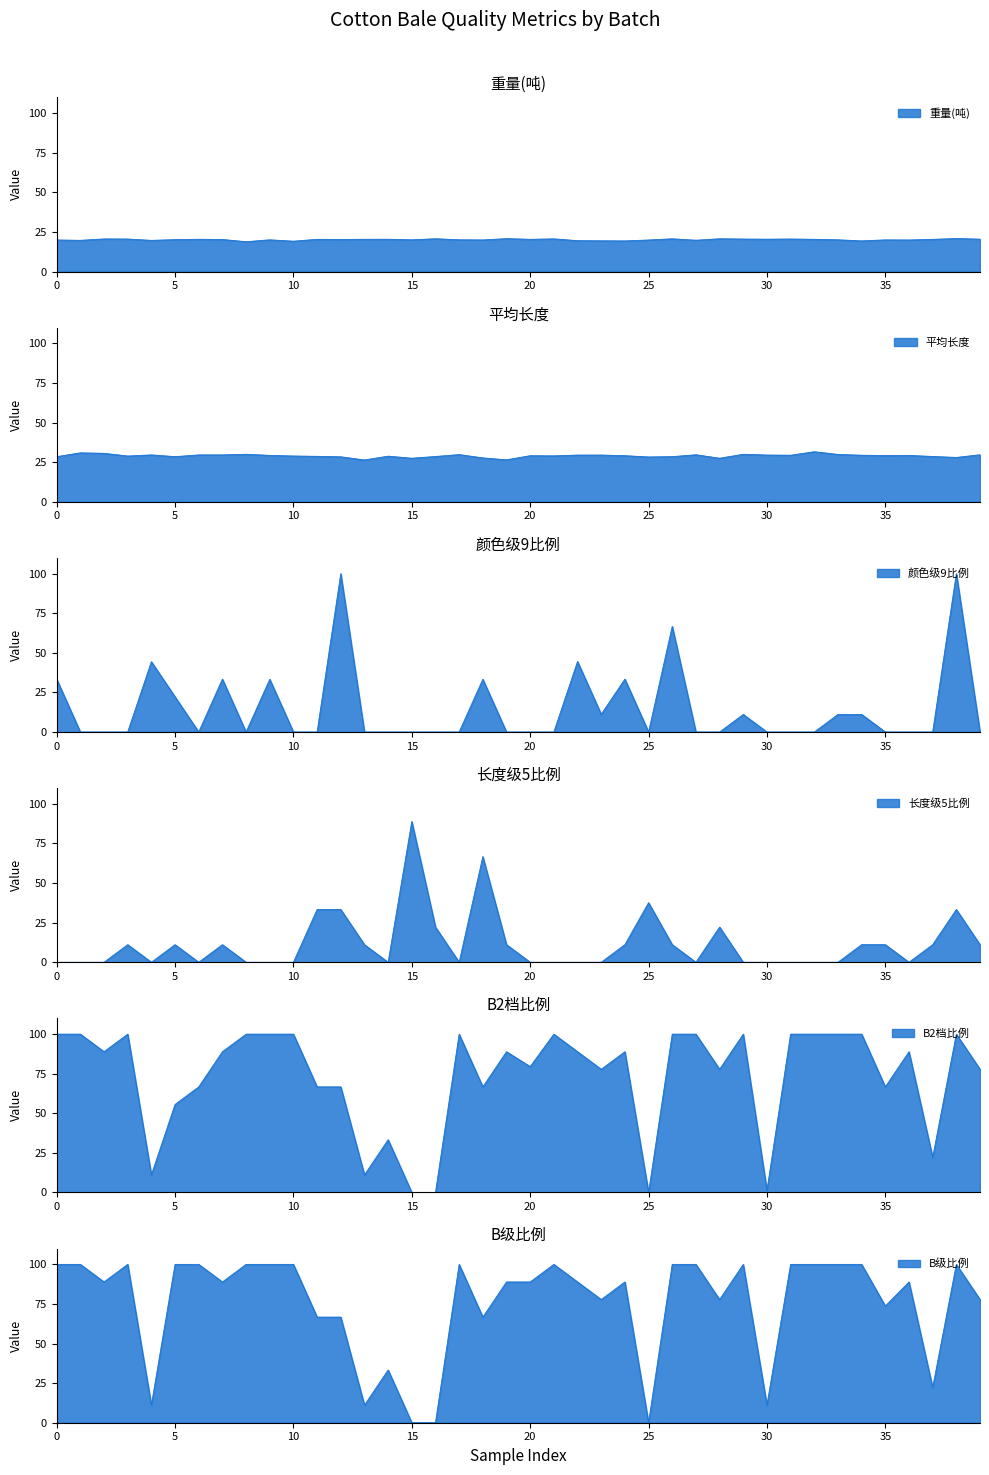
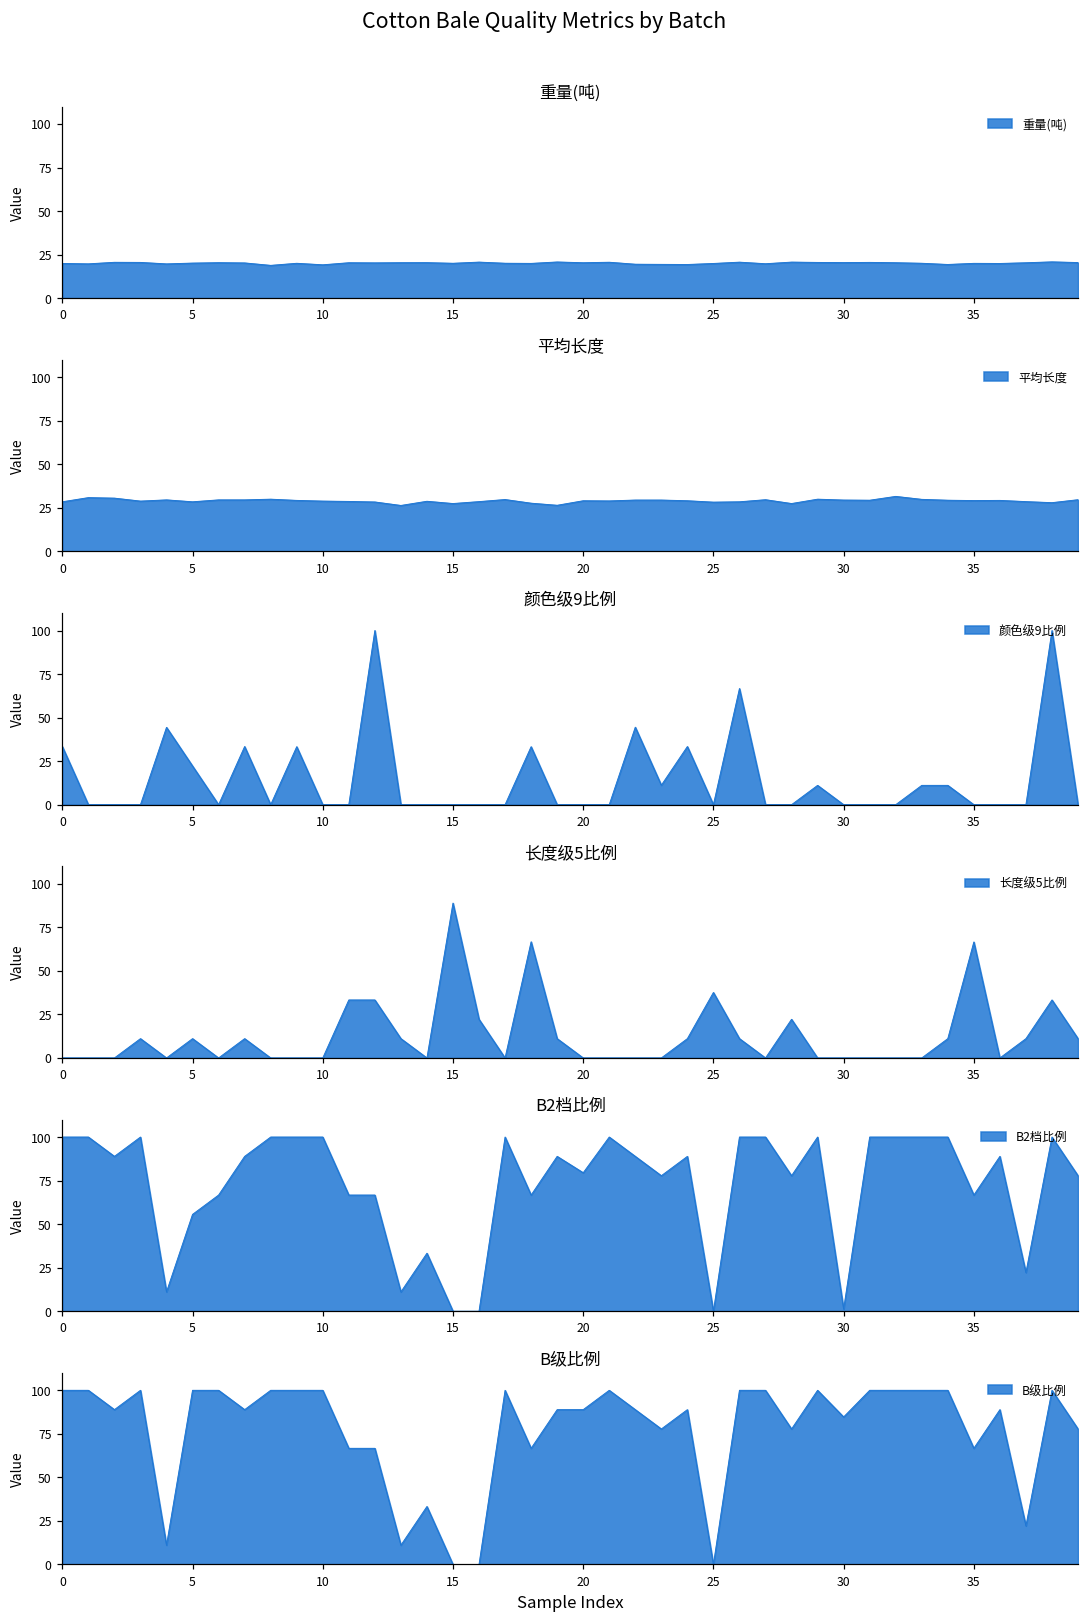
长度级5比例, 35: 11 -> 67
B级比例, 30: 11 -> 85
B级比例, 35: 74 -> 67
